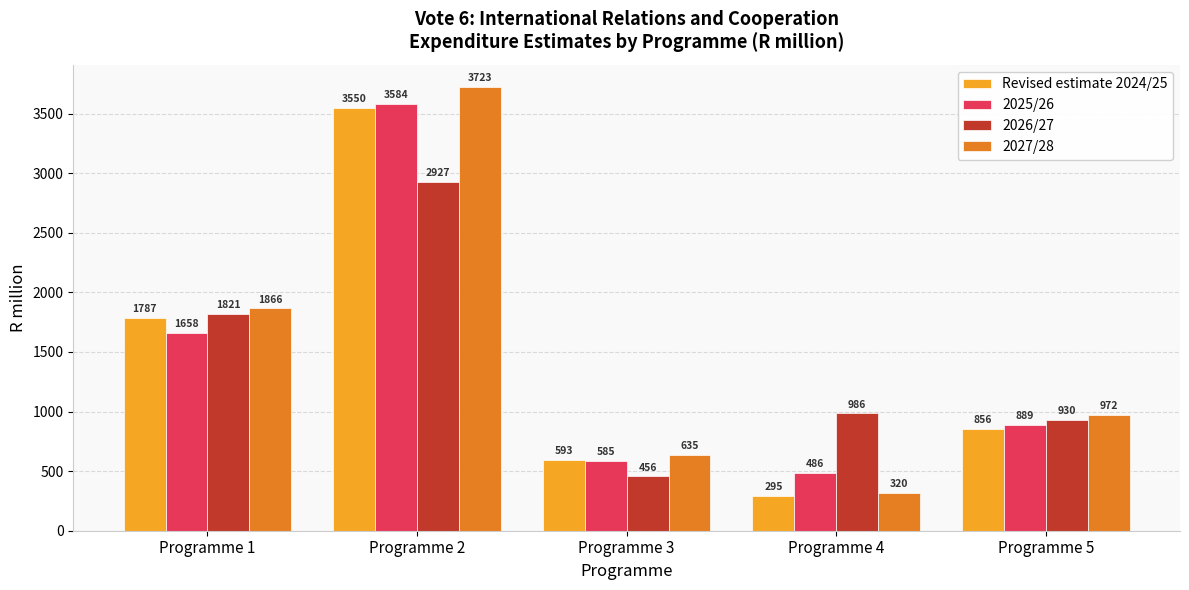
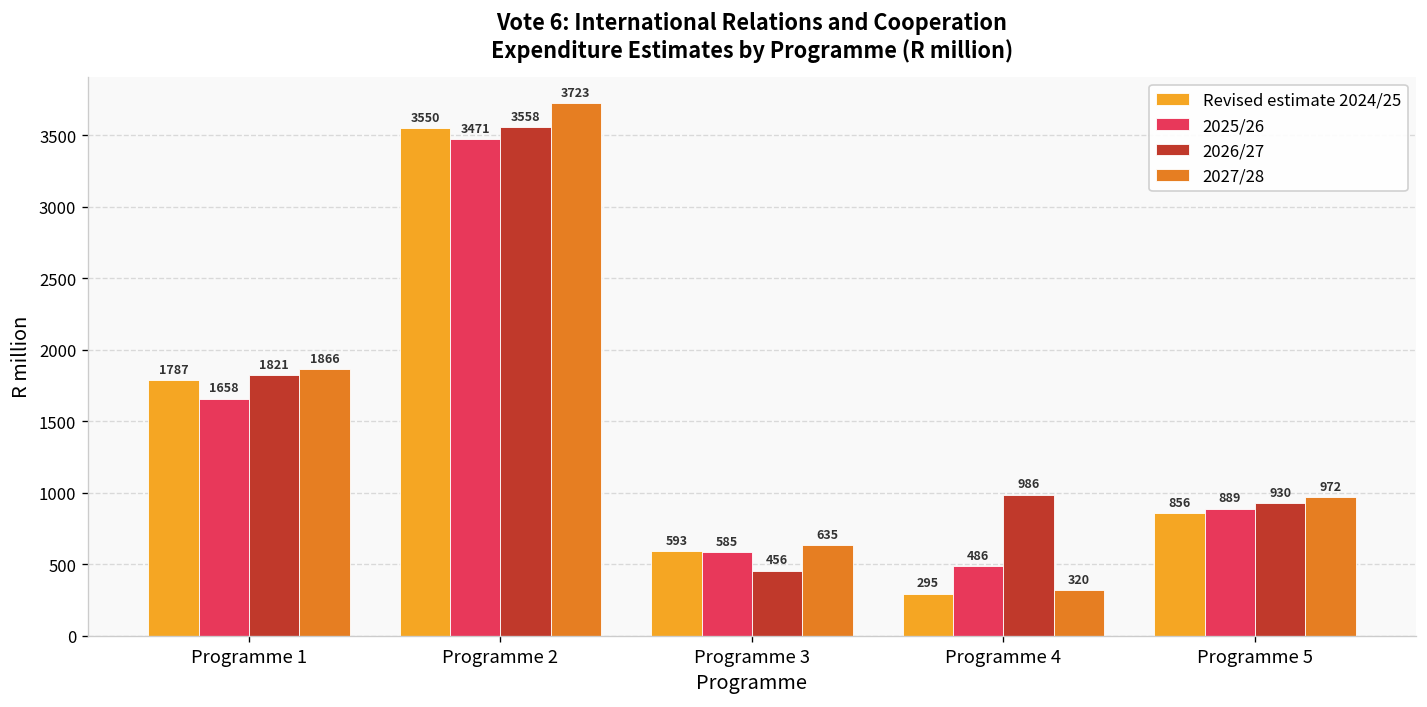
2025/26, Programme 2: 3584 -> 3471
2026/27, Programme 2: 2927 -> 3558
